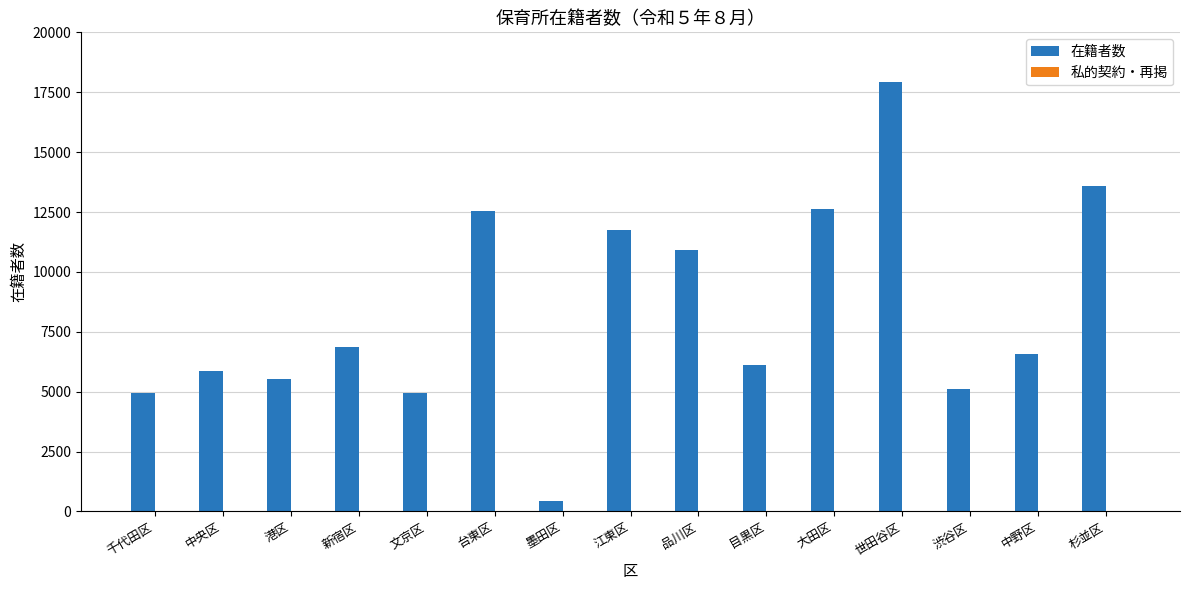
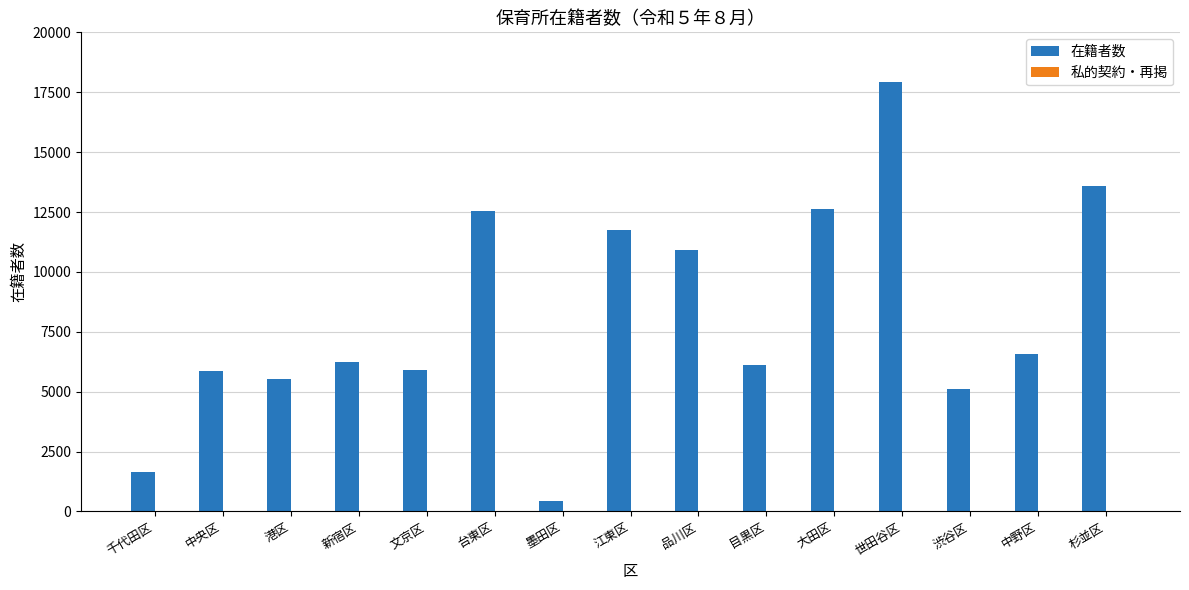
在籍者数, 千代田区: 5000 -> 1700
在籍者数, 新宿区: 6800 -> 6200
在籍者数, 文京区: 4900 -> 5900
